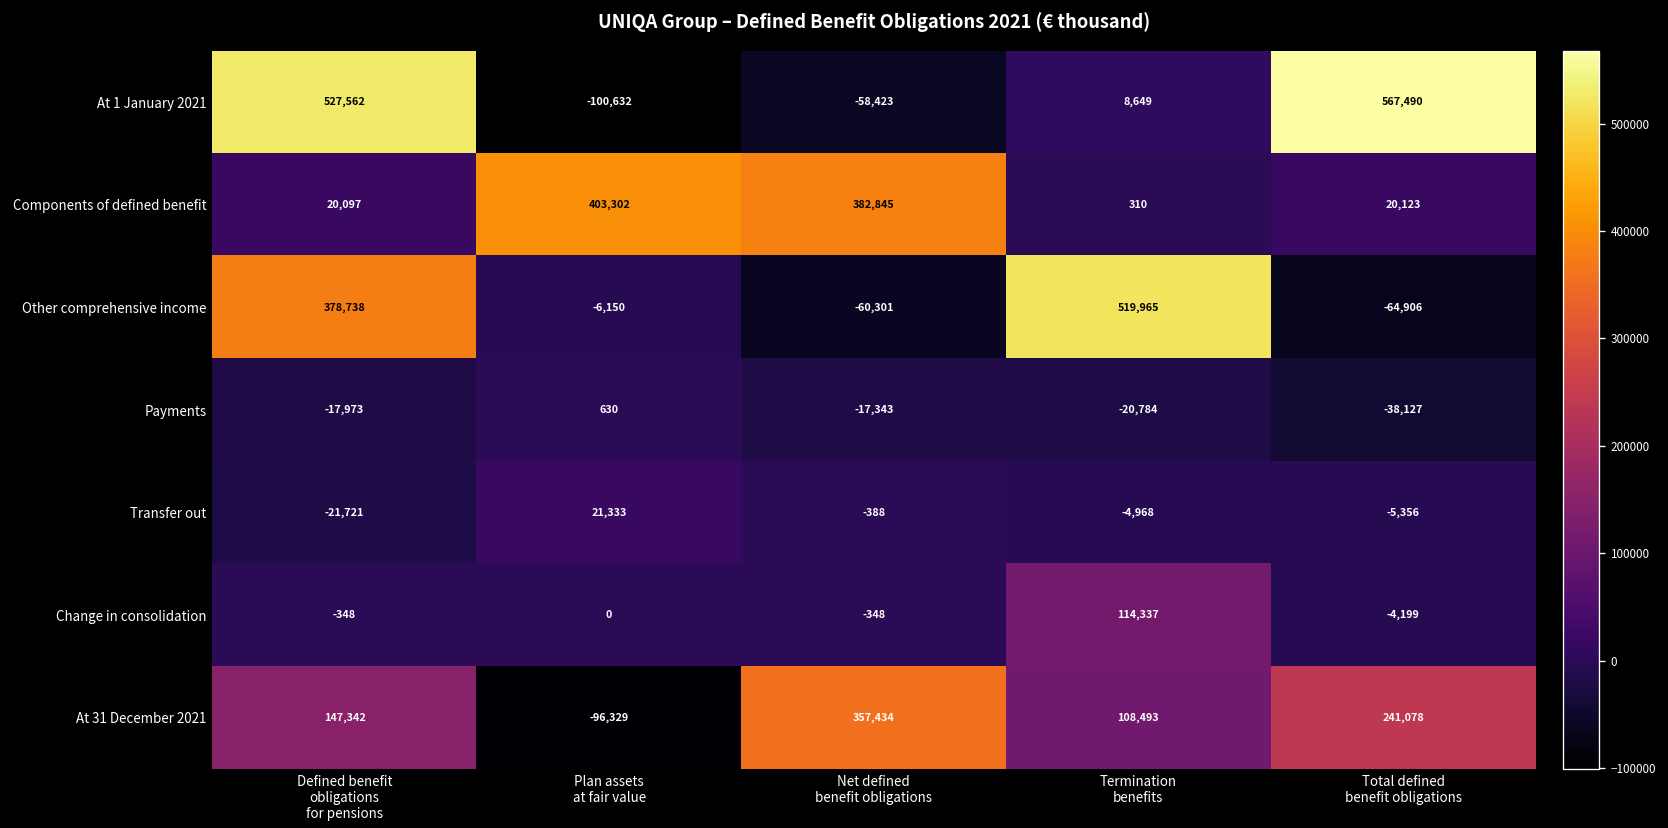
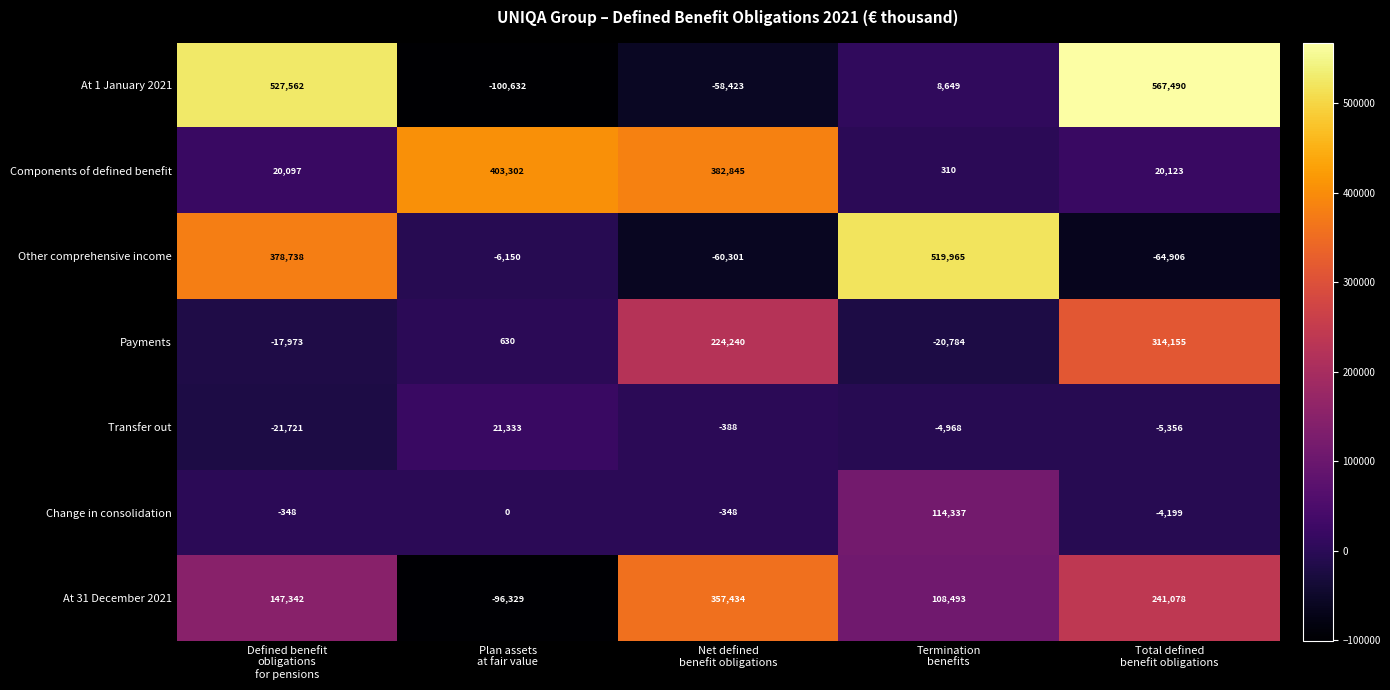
Payments, Net defined benefit obligations: -17,343 -> 224,240
Payments, Total defined benefit obligations: -38,127 -> 314,155
